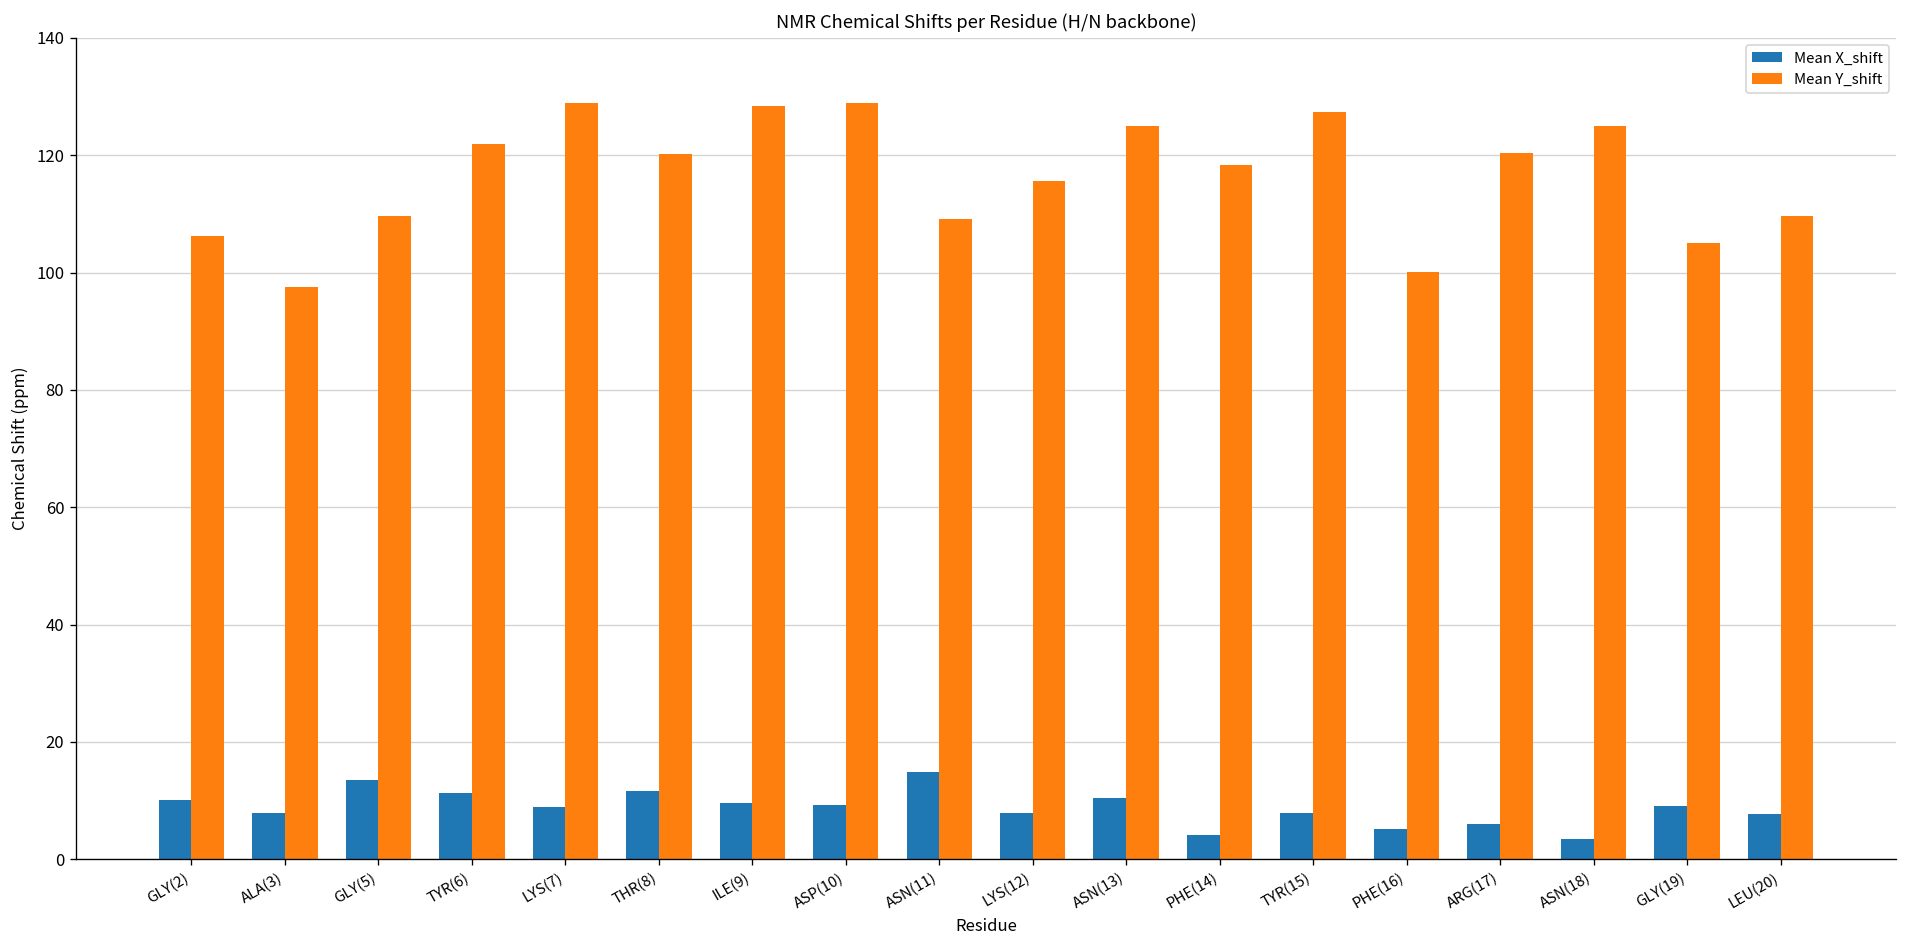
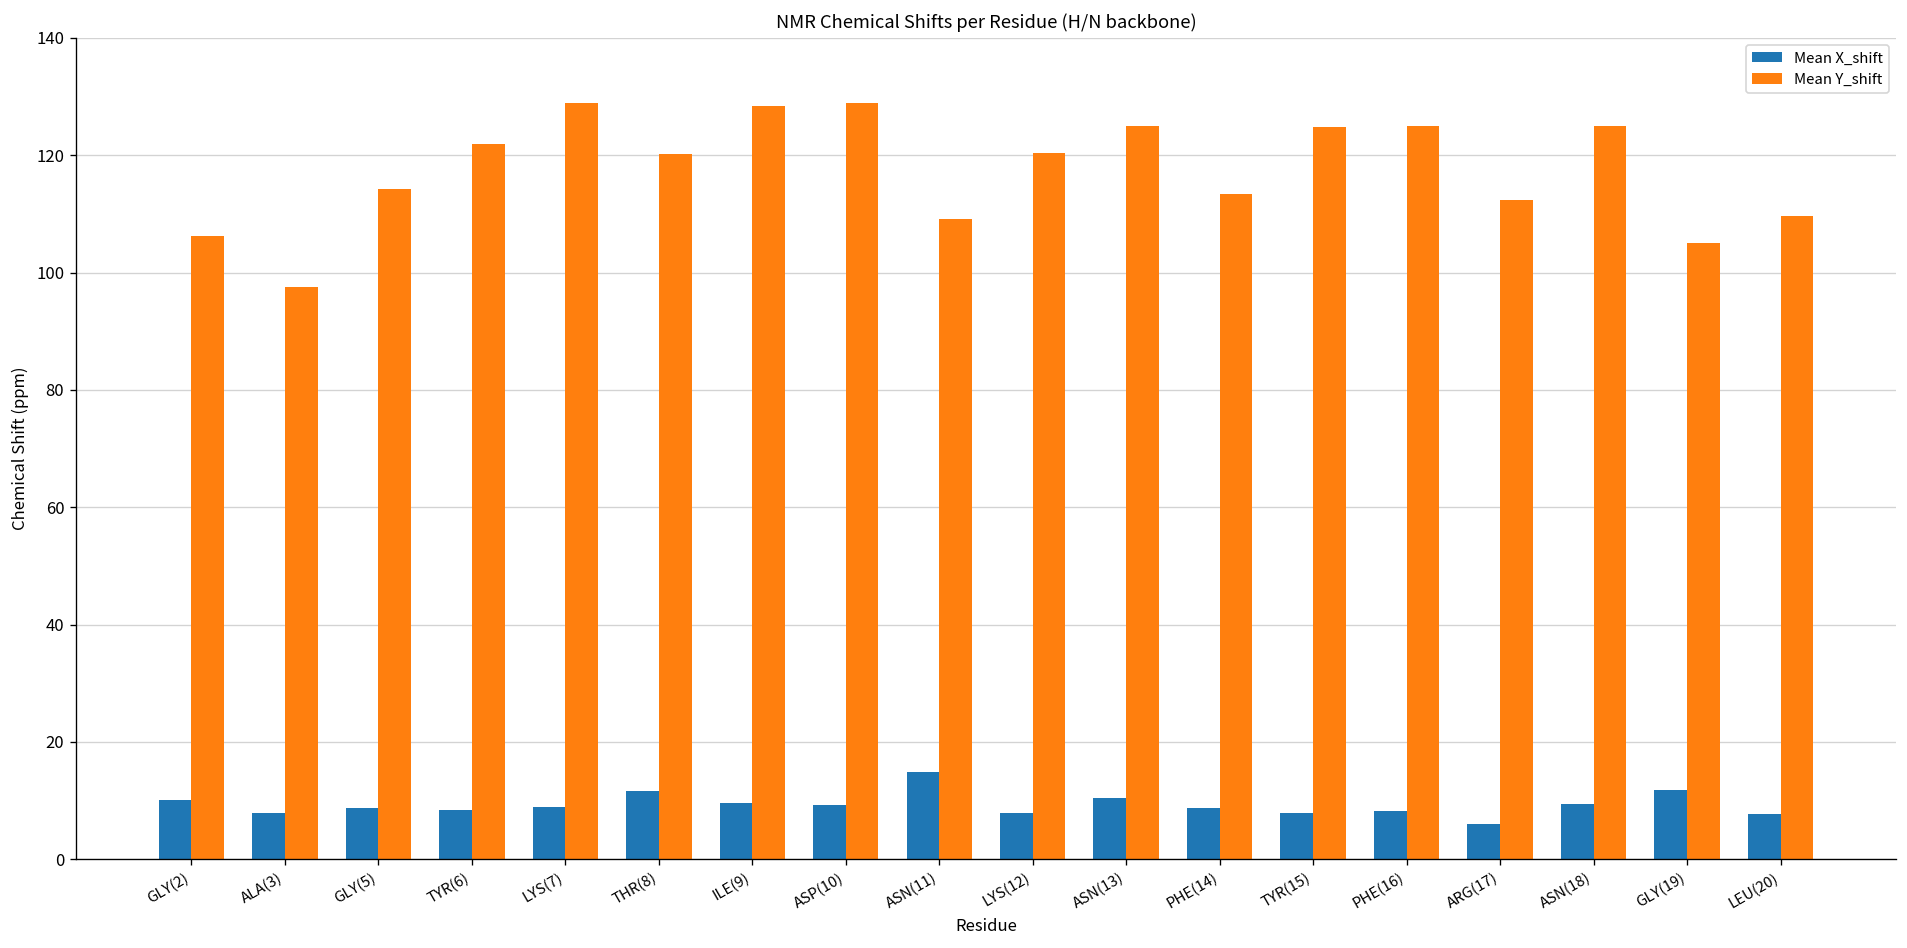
Mean X_shift, GLY(5): 13 -> 9
Mean Y_shift, GLY(5): 110 -> 114
Mean X_shift, TYR(6): 11 -> 8
Mean Y_shift, LYS(12): 116 -> 120
Mean X_shift, PHE(14): 4 -> 9
Mean Y_shift, PHE(14): 118 -> 113
Mean Y_shift, TYR(15): 127 -> 125
Mean X_shift, PHE(16): 5 -> 8
Mean Y_shift, PHE(16): 100 -> 125
Mean Y_shift, ARG(17): 120 -> 112
Mean X_shift, ASN(18): 3 -> 9
Mean X_shift, GLY(19): 9 -> 12
